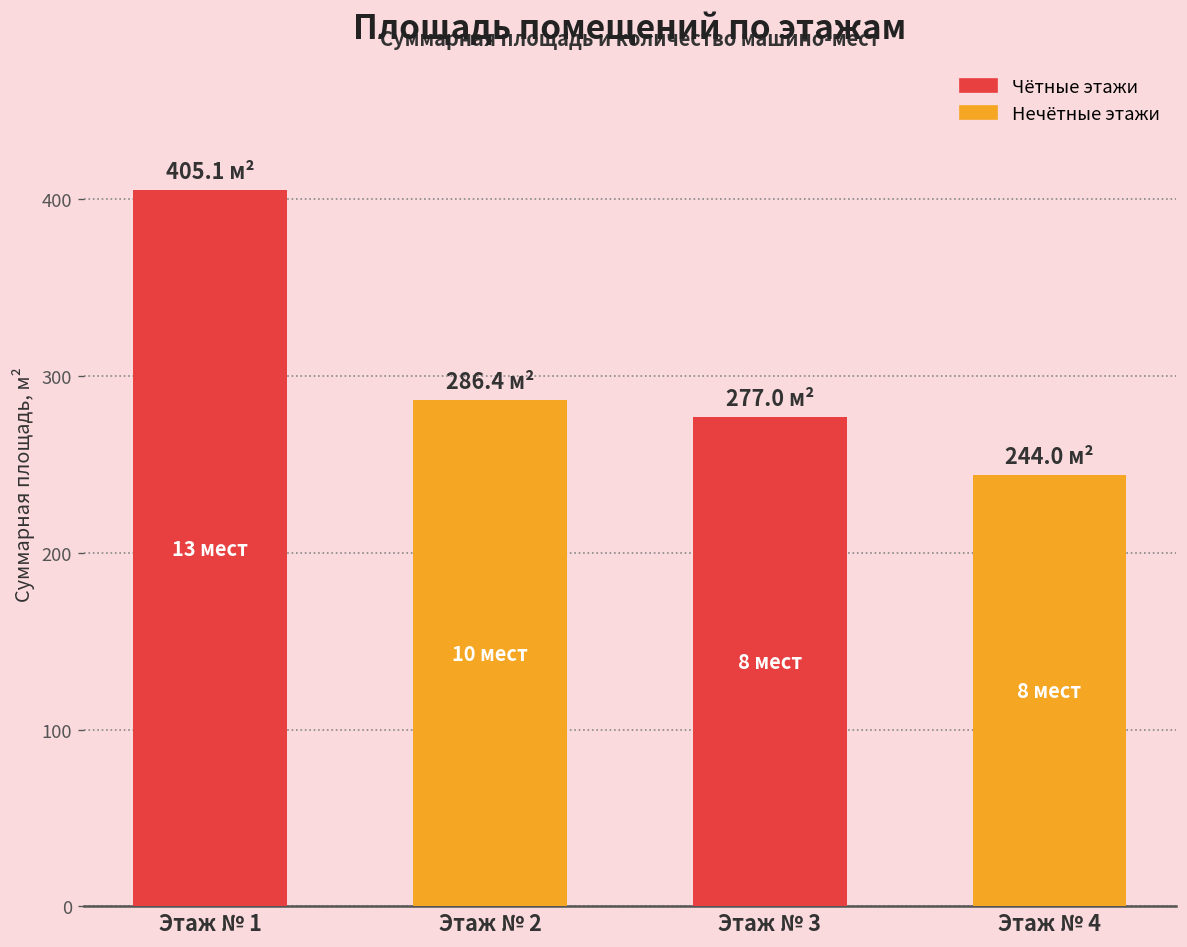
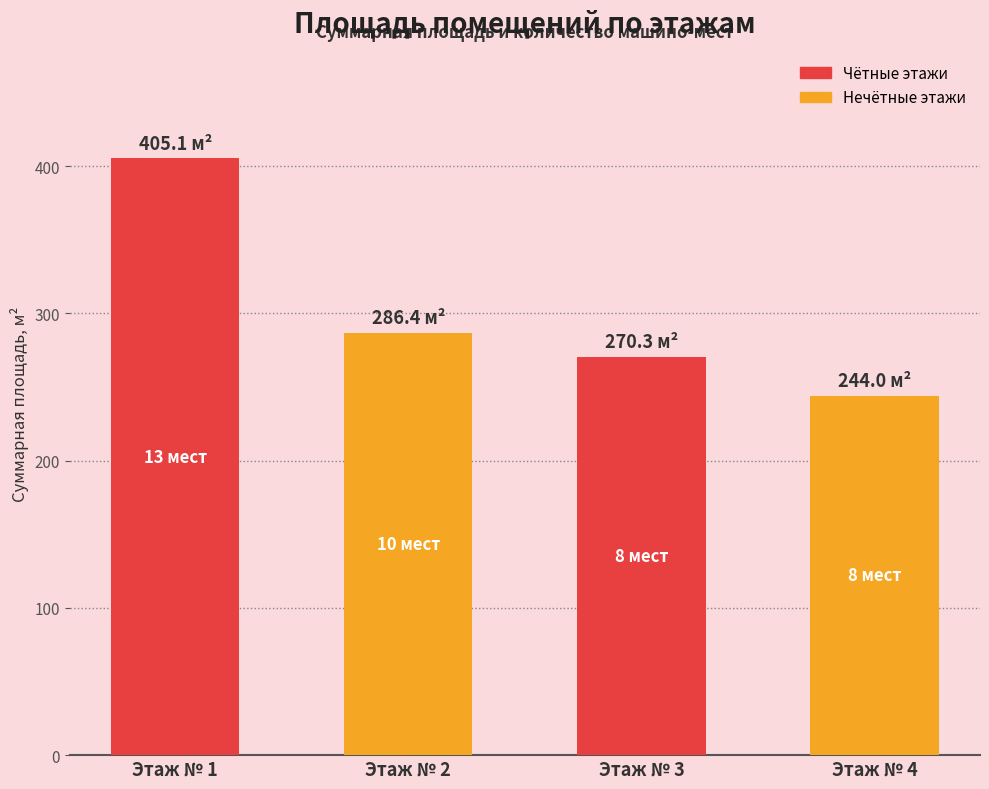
Этаж № 3: 277.0 -> 270.3
